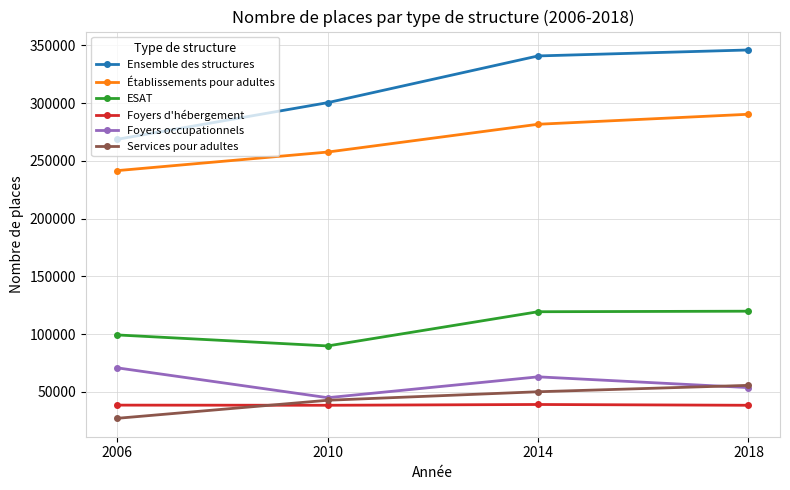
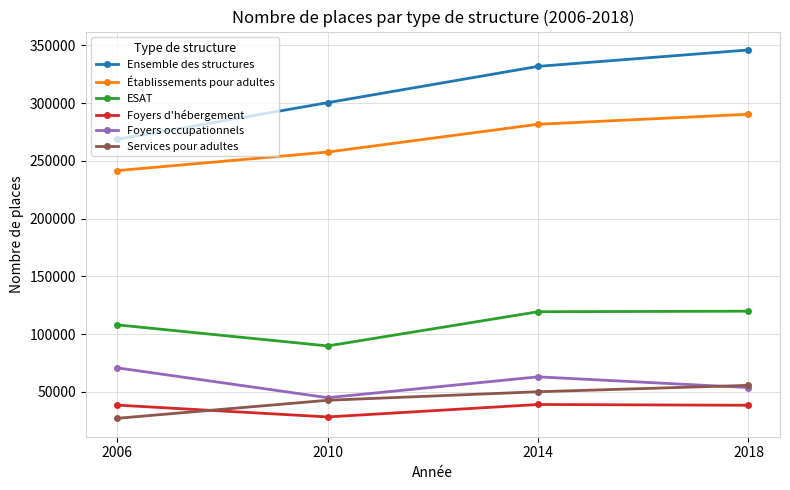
ESAT, 2006: 99000 -> 108000
Foyers d'hébergement, 2010: 38000 -> 28000
Ensemble des structures, 2014: 341000 -> 332000
